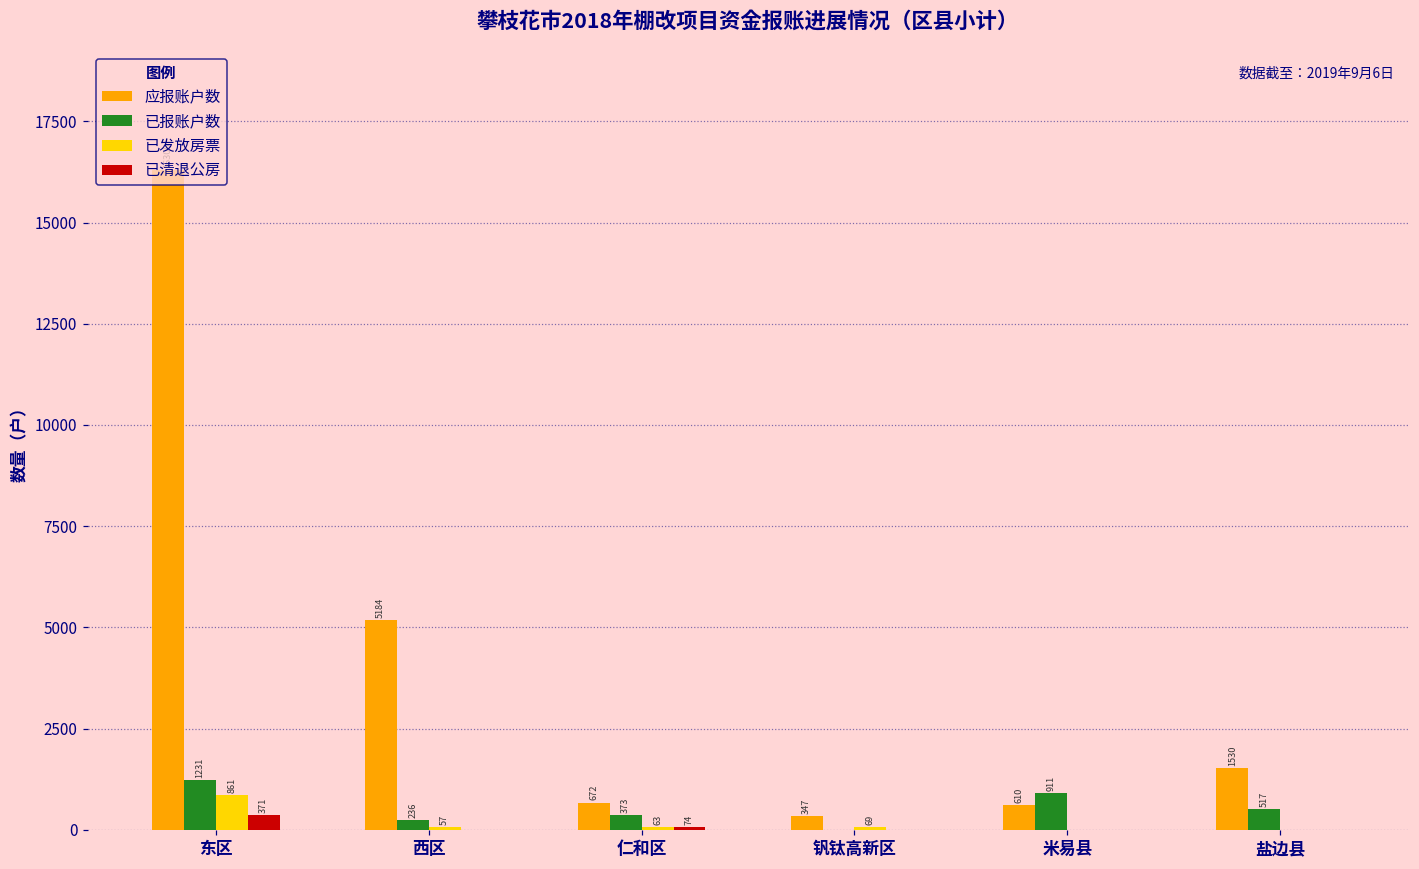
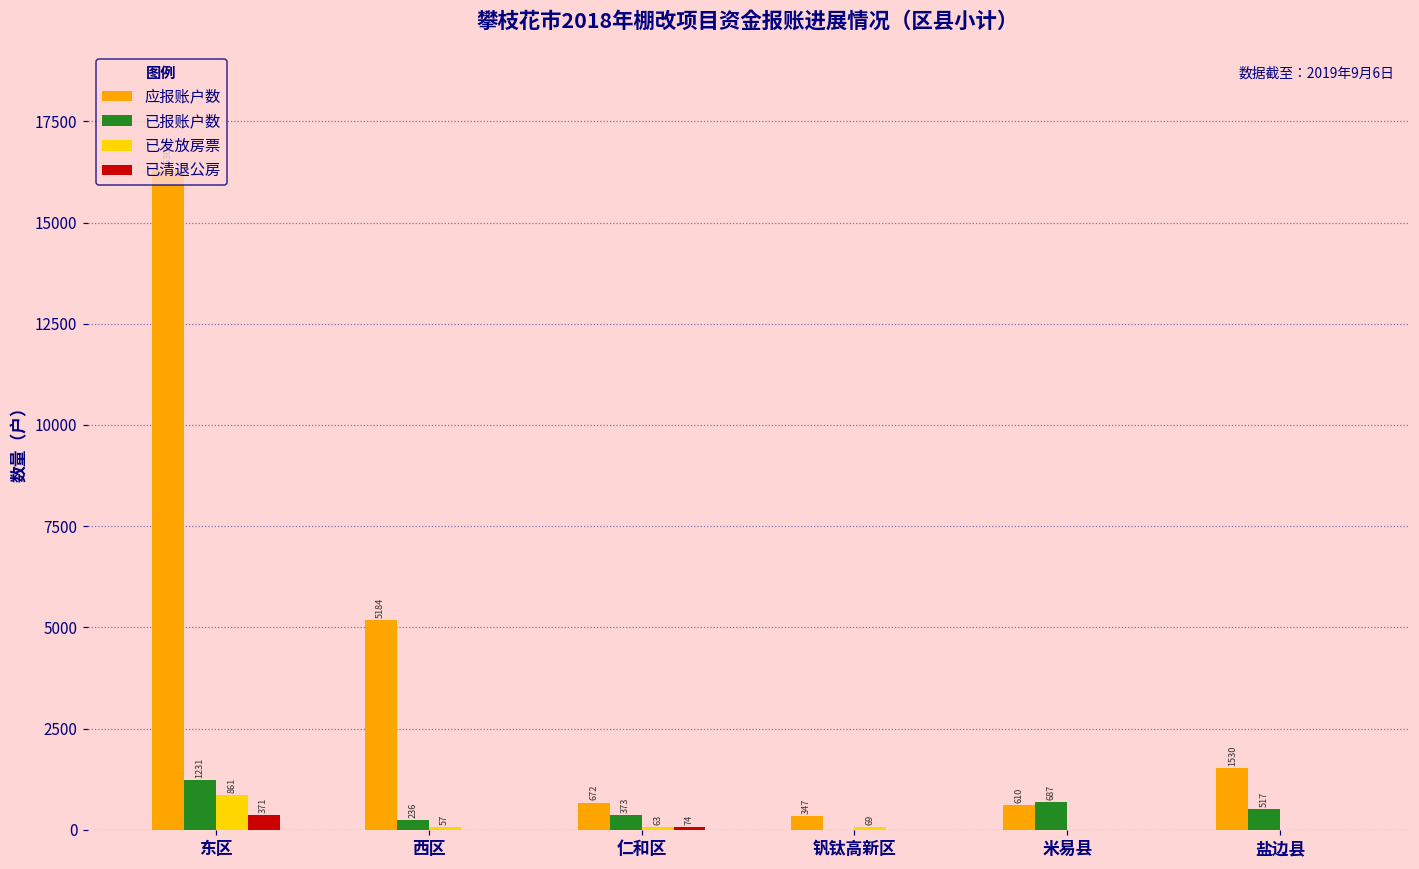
已报账户数, 米易县: 911 -> 687
